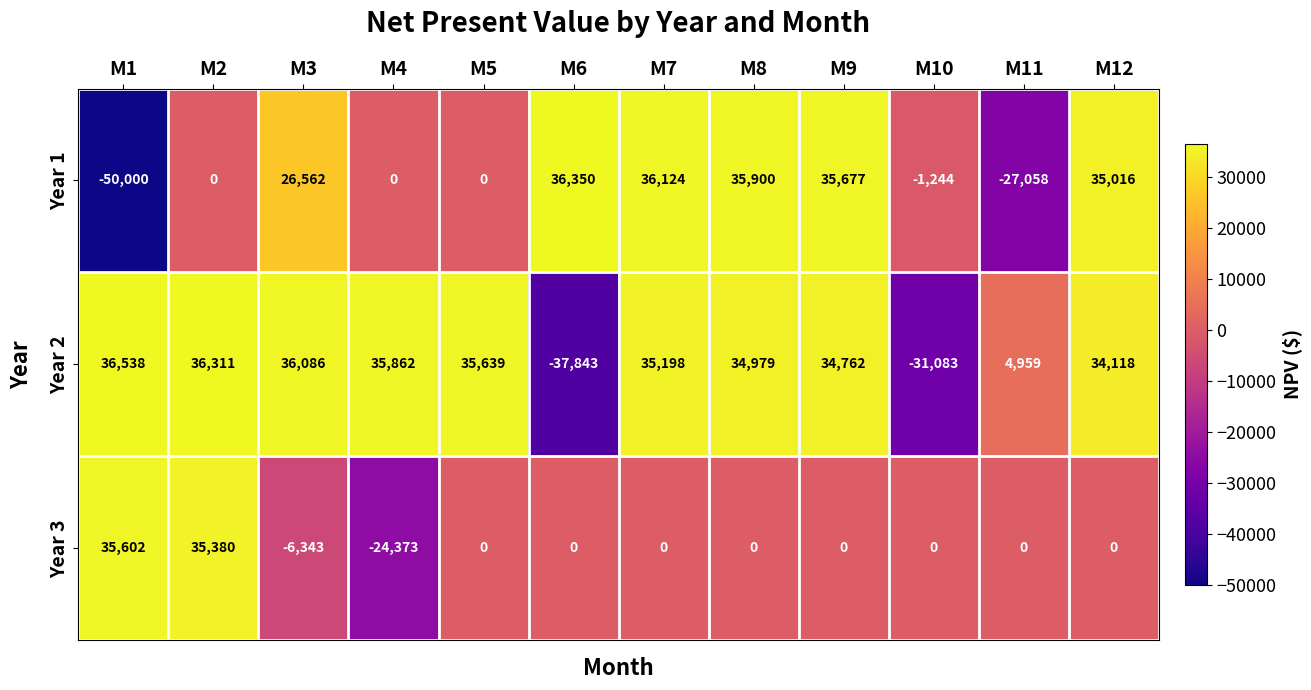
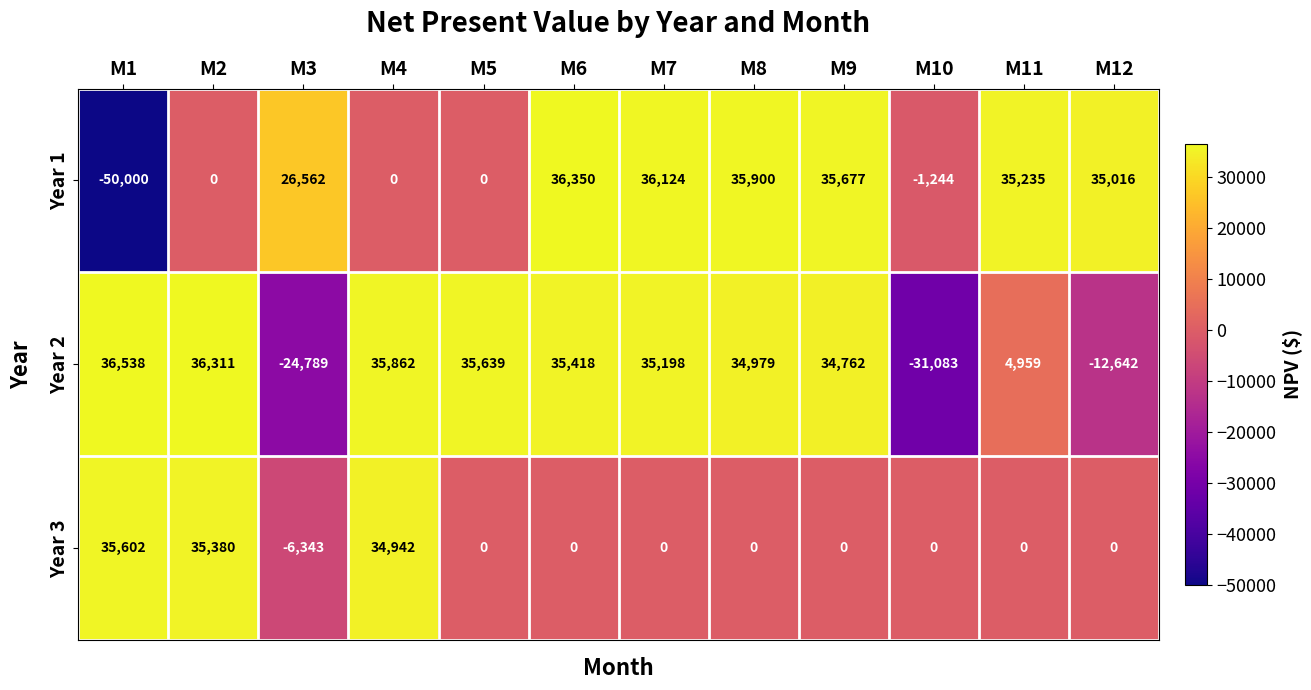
Year 1, M11: -27,058 -> 35,235
Year 2, M3: 36,086 -> -24,789
Year 2, M6: -37,843 -> 35,418
Year 2, M12: 34,118 -> -12,642
Year 3, M4: -24,373 -> 34,942
